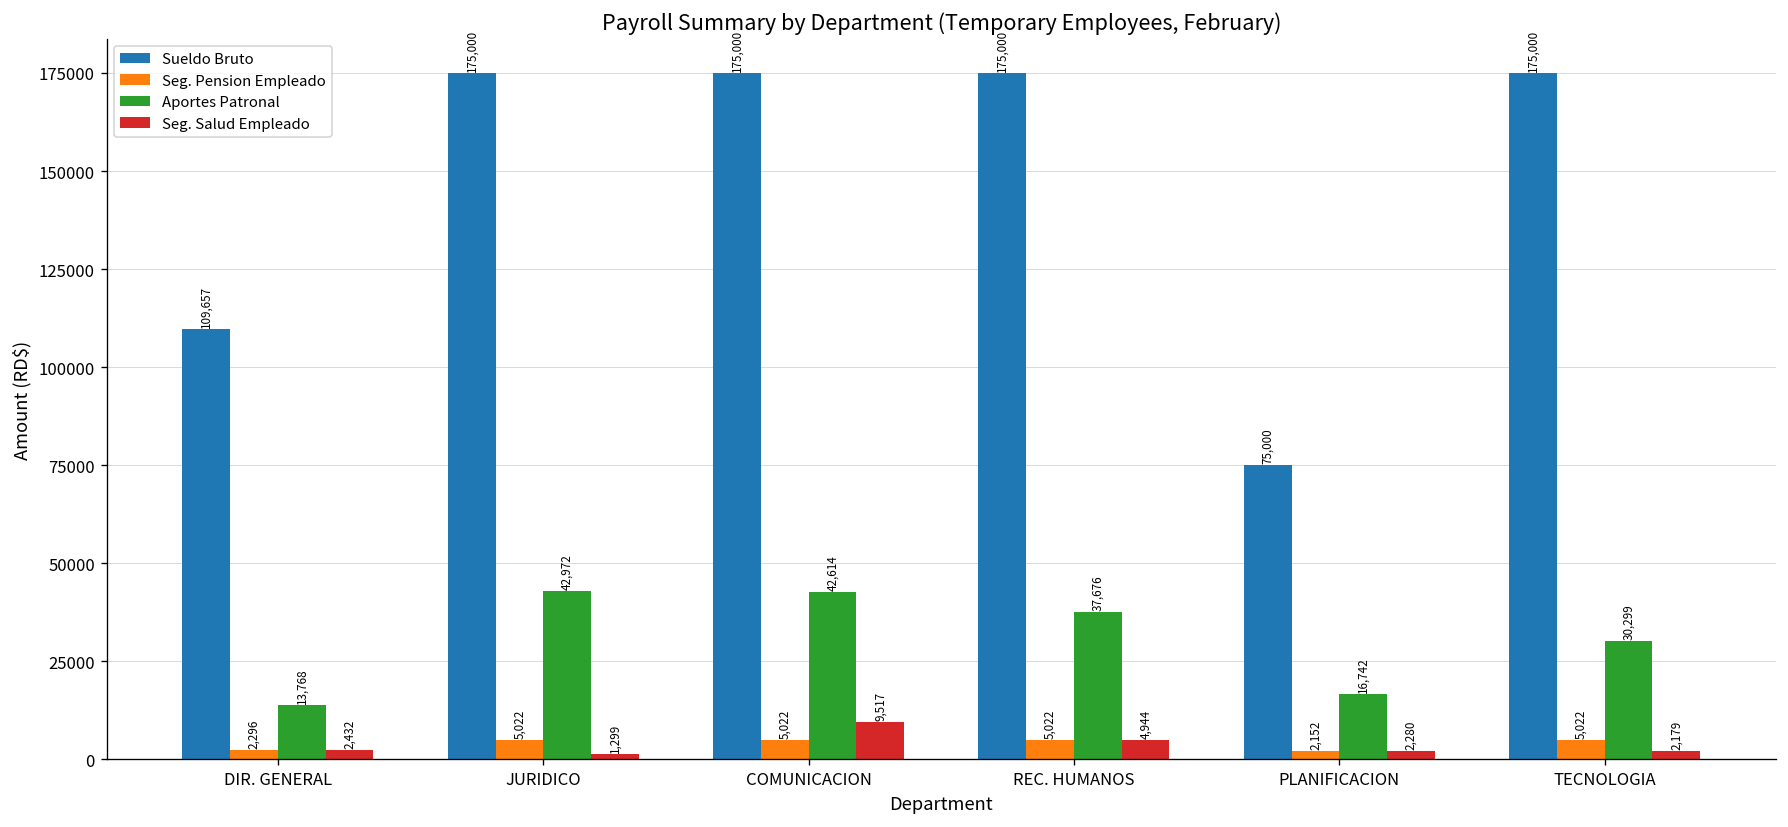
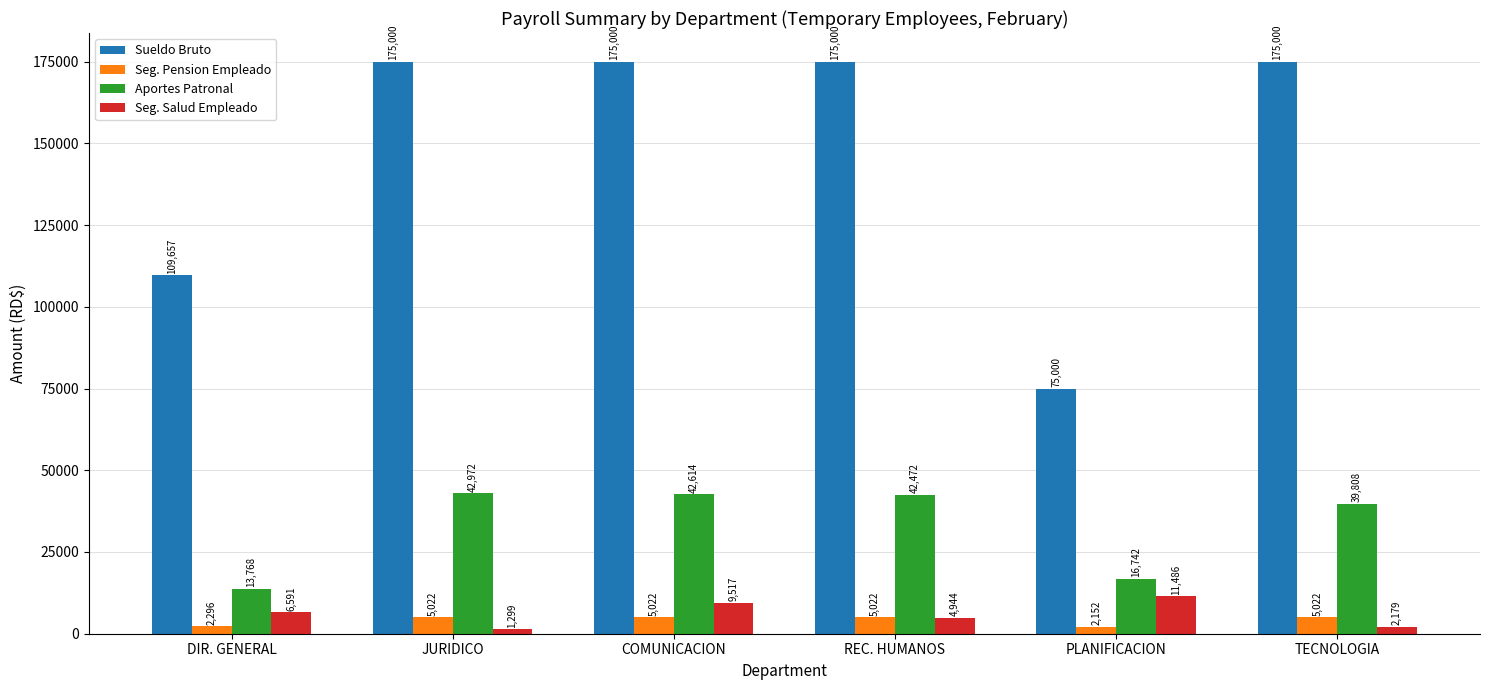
Seg. Salud Empleado, DIR. GENERAL: 2,432 -> 6,591
Aportes Patronal, REC. HUMANOS: 37,676 -> 42,472
Seg. Salud Empleado, PLANIFICACION: 2,280 -> 11,486
Aportes Patronal, TECNOLOGIA: 30,299 -> 39,808
